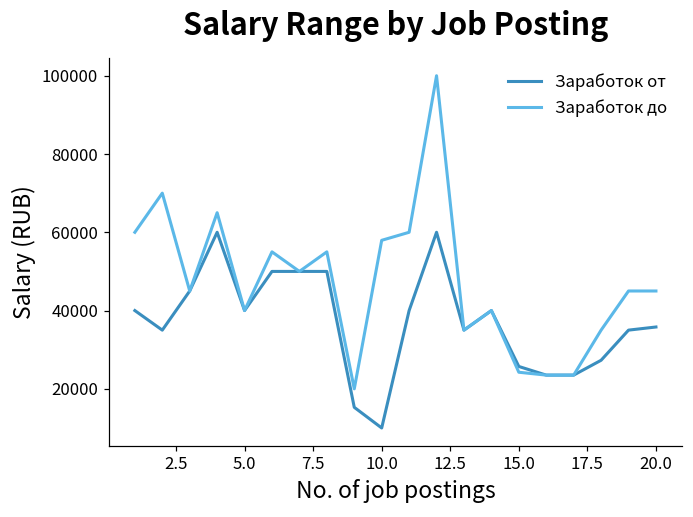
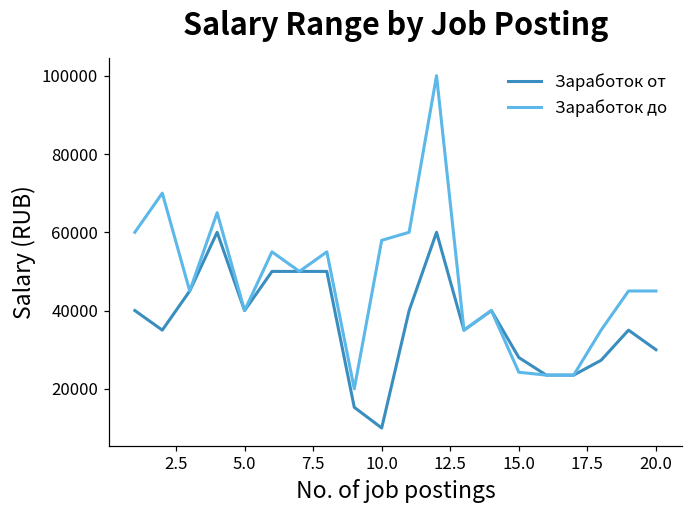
Заработок от, 15.0: 26000 -> 28000
Заработок от, 20.0: 36000 -> 30000
